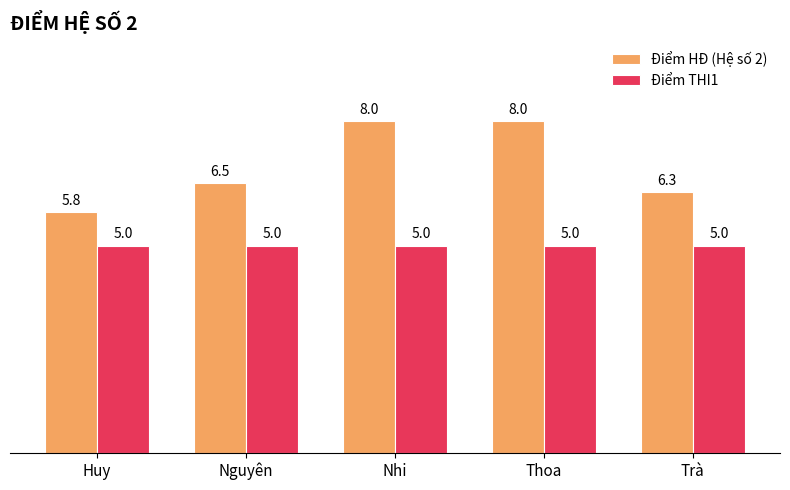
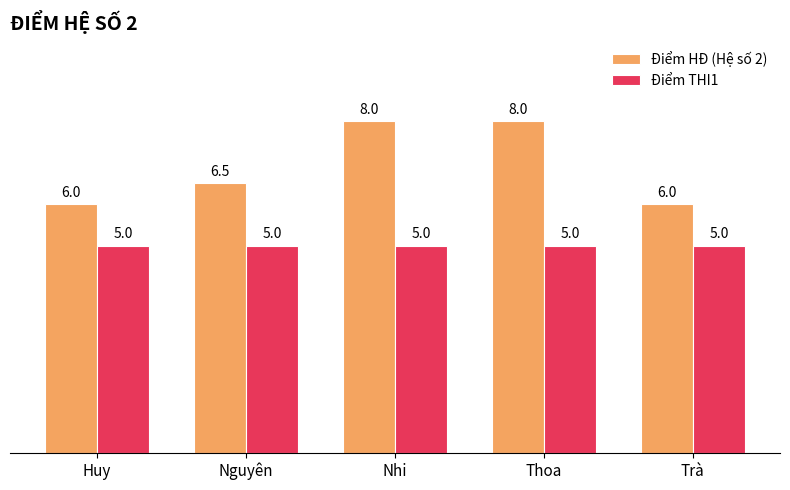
Điểm HĐ (Hệ số 2), Huy: 5.8 -> 6.0
Điểm HĐ (Hệ số 2), Trà: 6.3 -> 6.0
